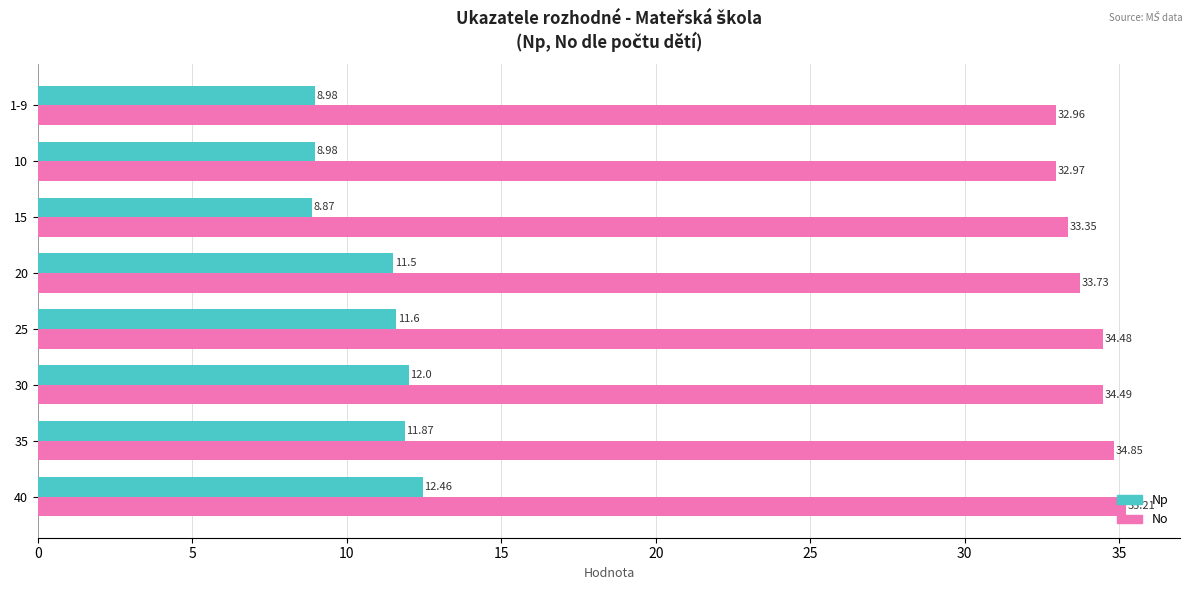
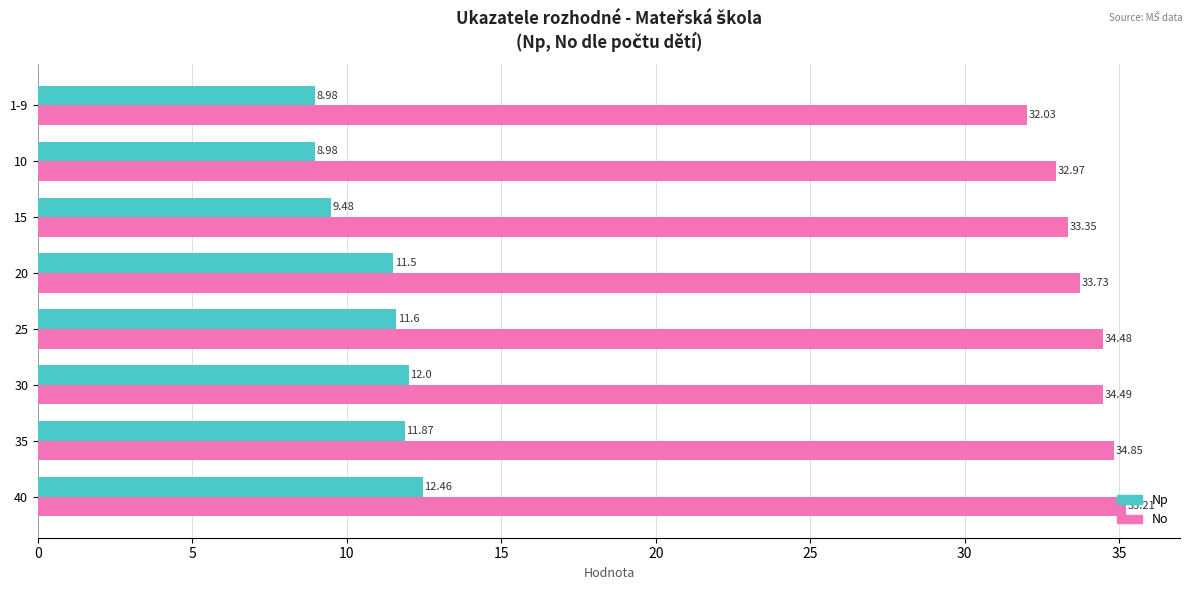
No, 1-9: 32.96 -> 32.03
Np, 15: 8.87 -> 9.48
